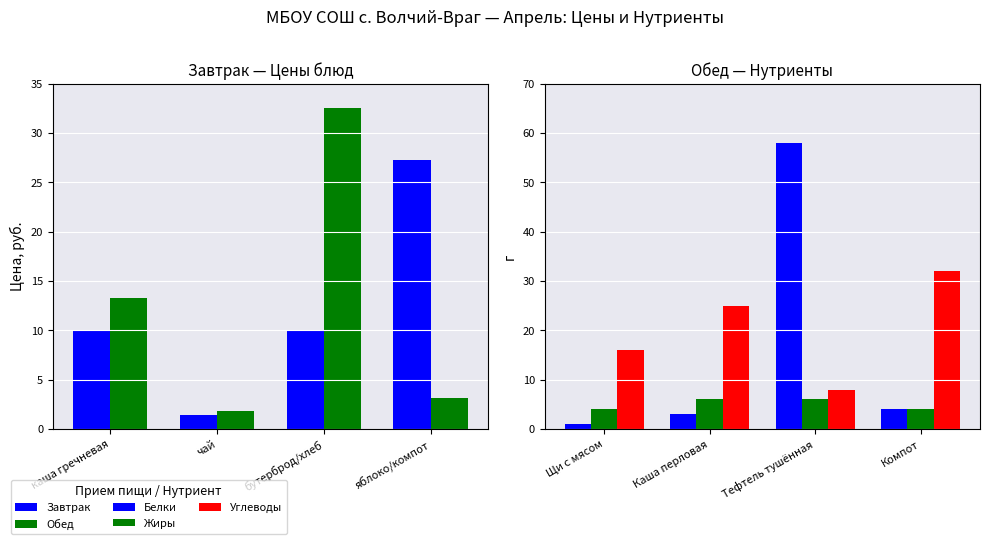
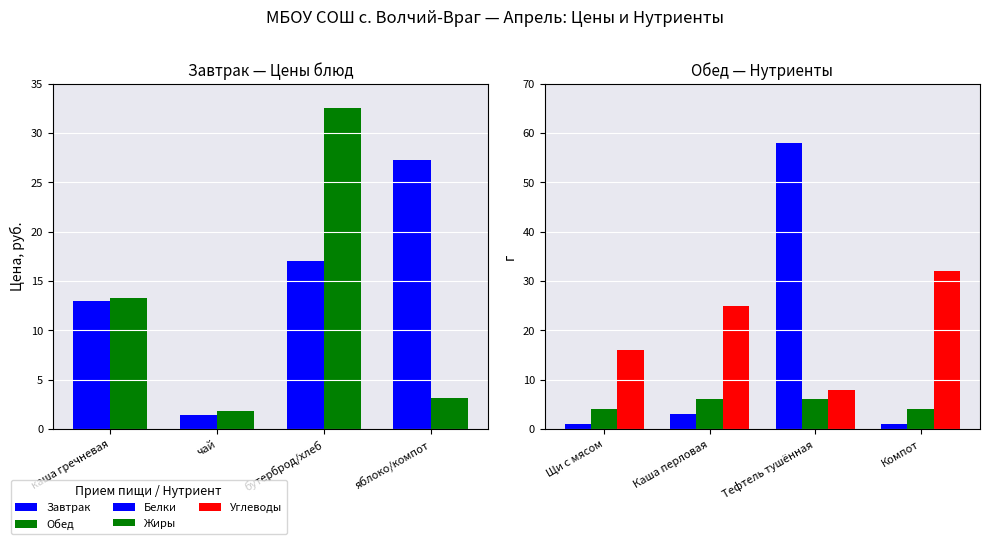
Завтрак — Цены блюд, Завтрак, каша гречневая: 10 -> 13
Завтрак — Цены блюд, Завтрак, бутерброд/хлеб: 10 -> 17
Обед — Нутриенты, Белки, Компот: 4 -> 1
